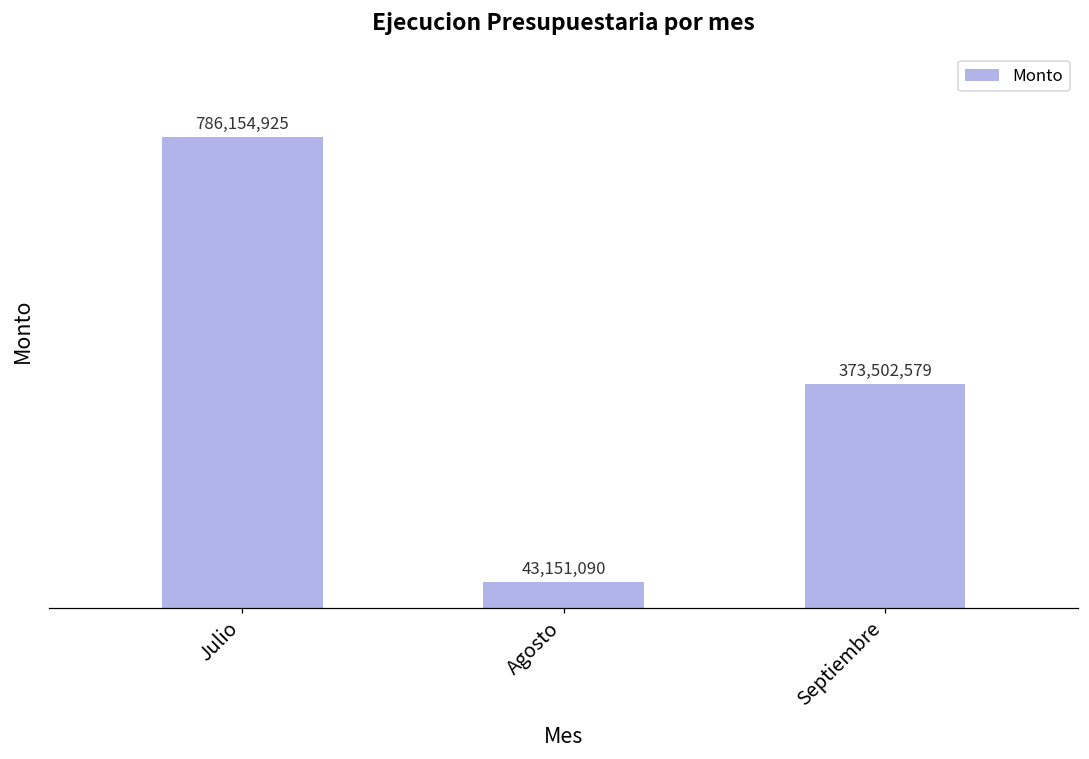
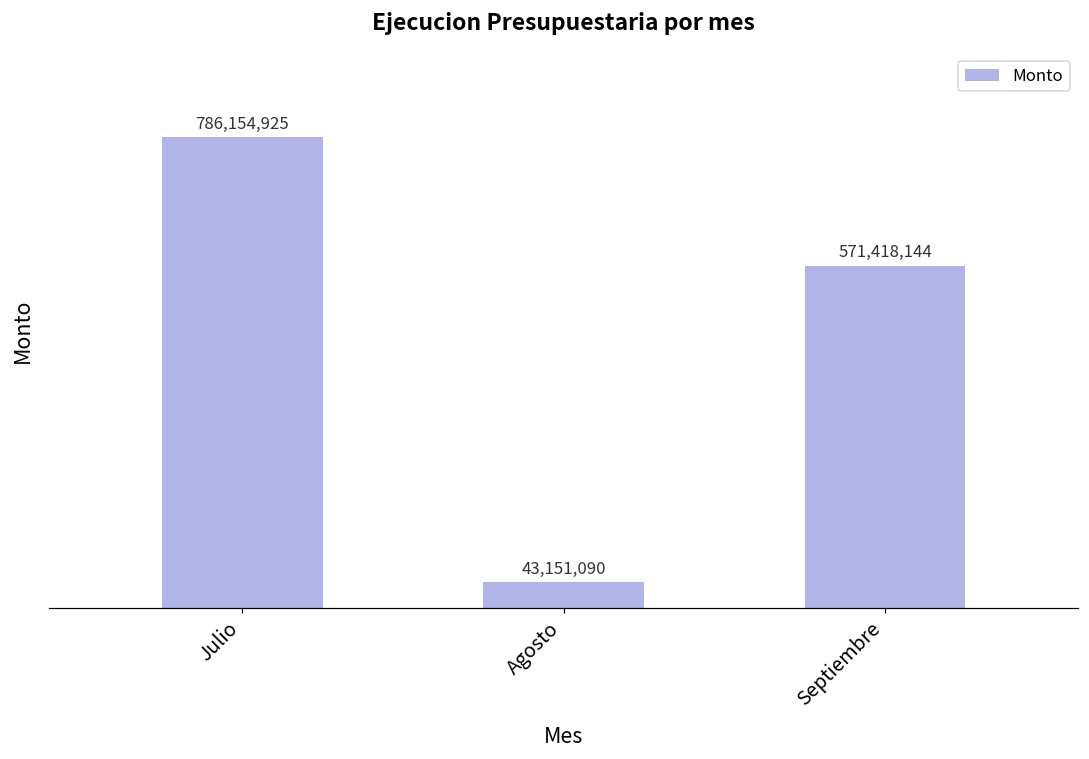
Septiembre: 373,502,579 -> 571,418,144
